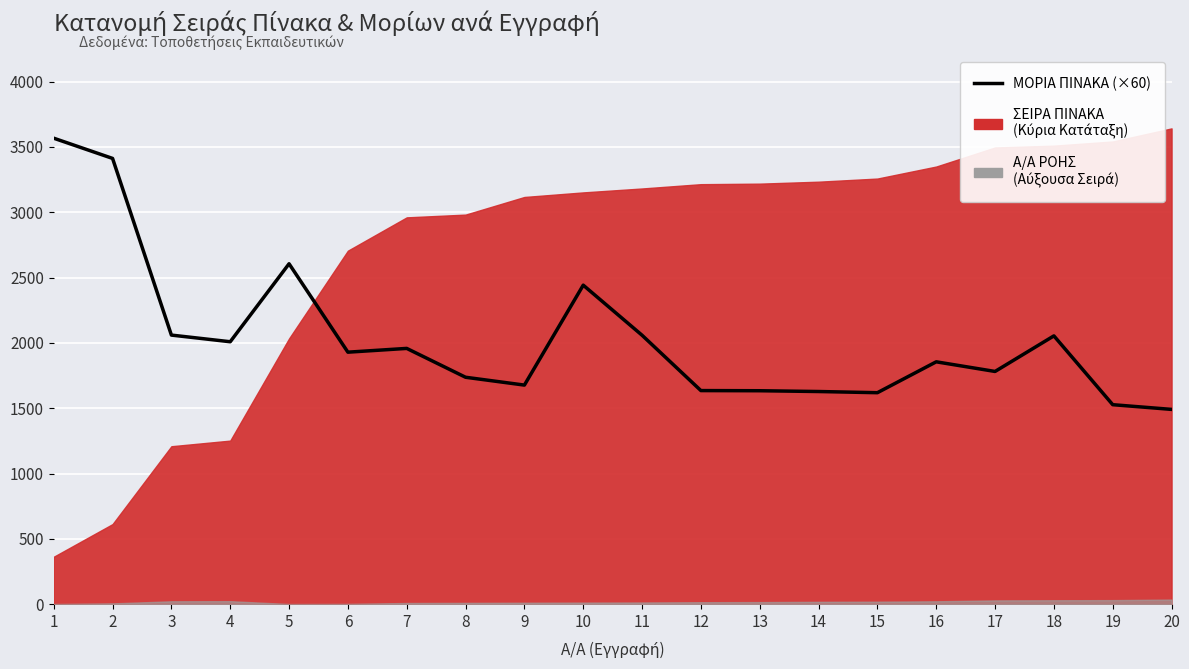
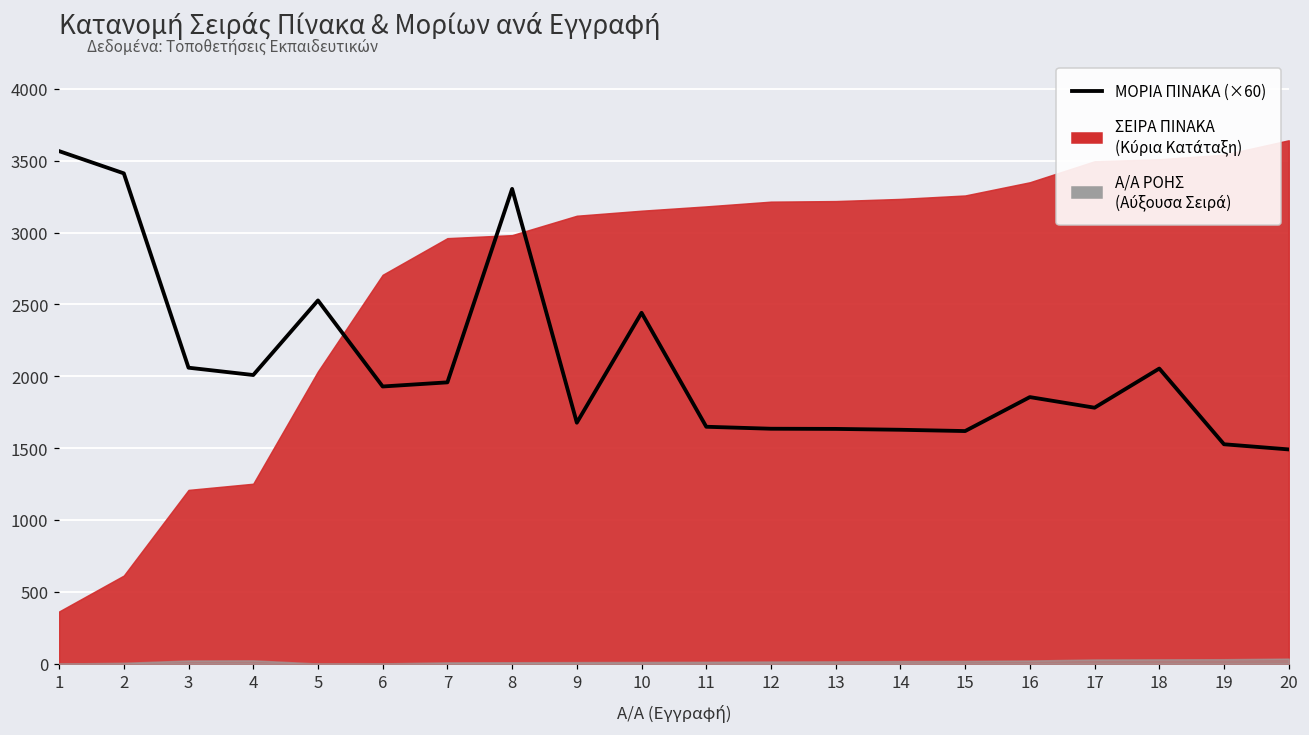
ΜΟΡΙΑ ΠΙΝΑΚΑ (×60), 5: 2610 -> 2530
ΜΟΡΙΑ ΠΙΝΑΚΑ (×60), 8: 1740 -> 3300
ΜΟΡΙΑ ΠΙΝΑΚΑ (×60), 11: 2060 -> 1650
